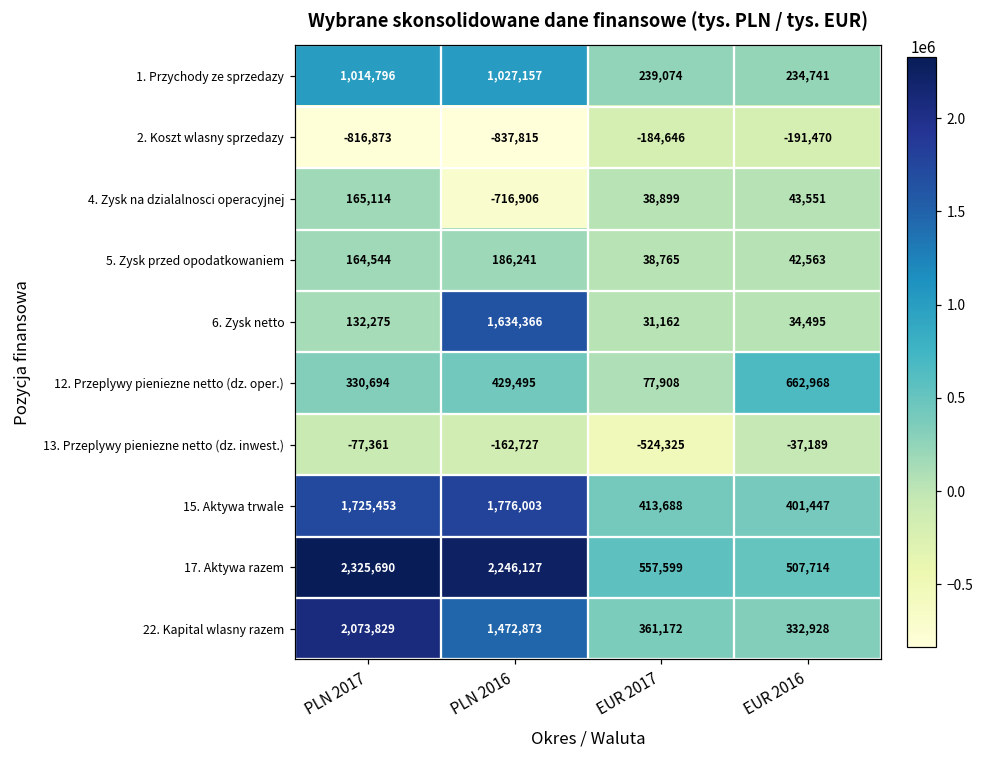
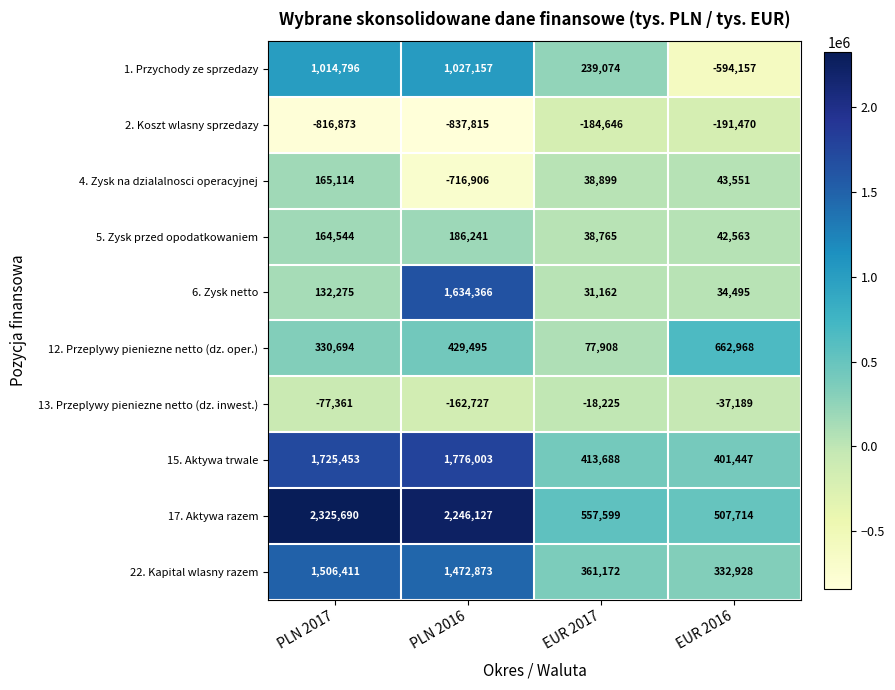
1. Przychody ze sprzedazy, EUR 2016: 234,741 -> -594,157
13. Przeplywy pieniezne netto (dz. inwest.), EUR 2017: -524,325 -> -18,225
22. Kapital wlasny razem, PLN 2017: 2,073,829 -> 1,506,411
